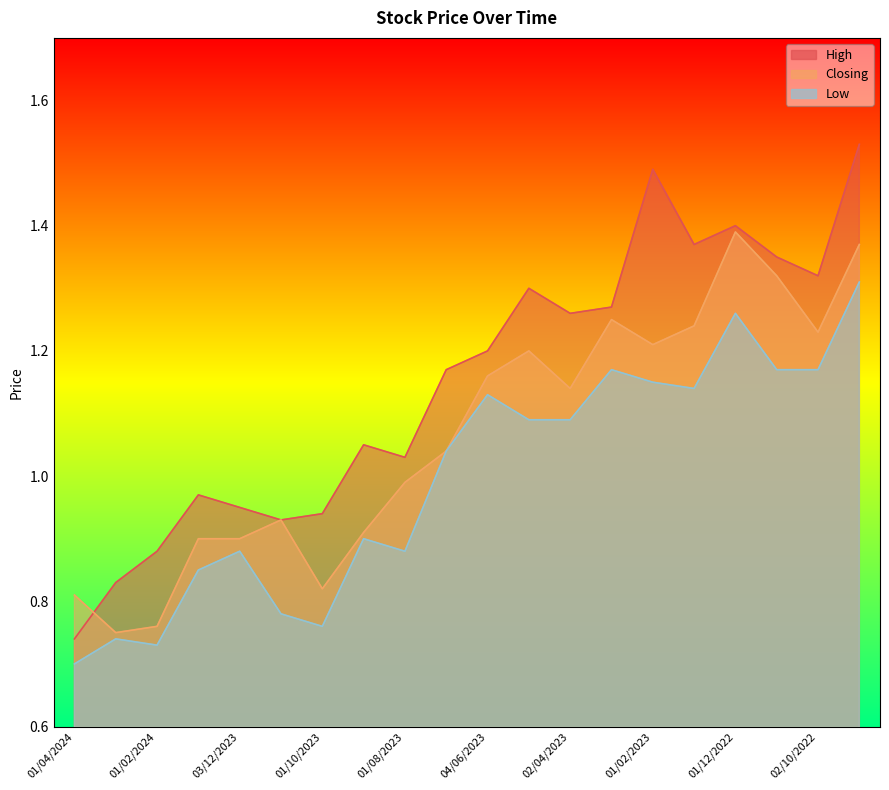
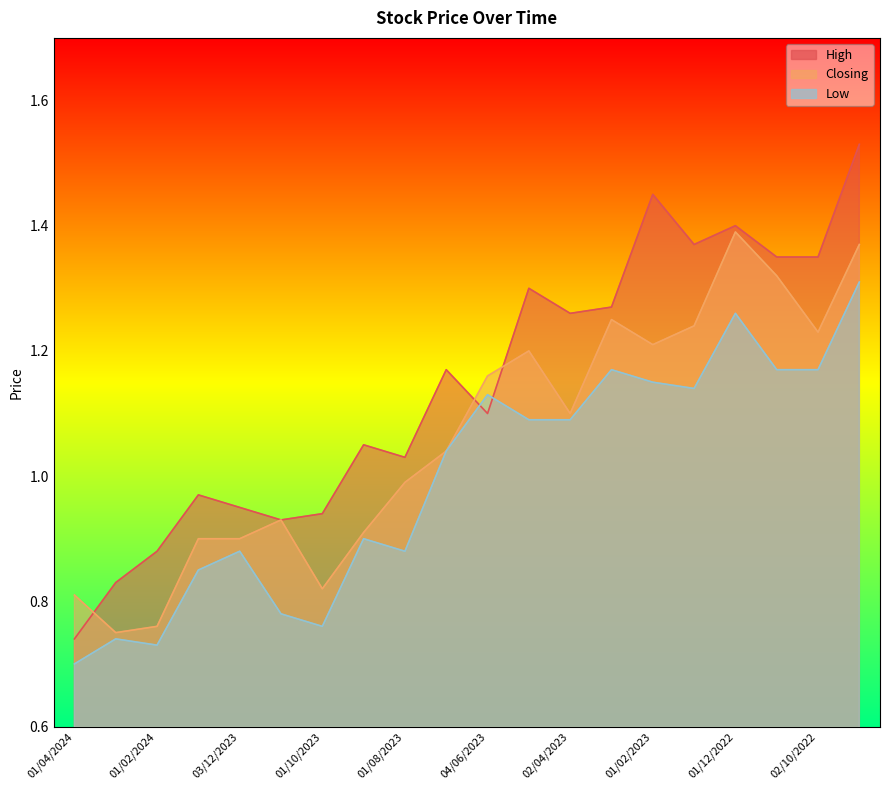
High, 04/06/2023: 1.2 -> 1.1
Closing, 02/04/2023: 1.14 -> 1.10
High, 01/02/2023: 1.49 -> 1.45
High, 02/10/2022: 1.32 -> 1.35
